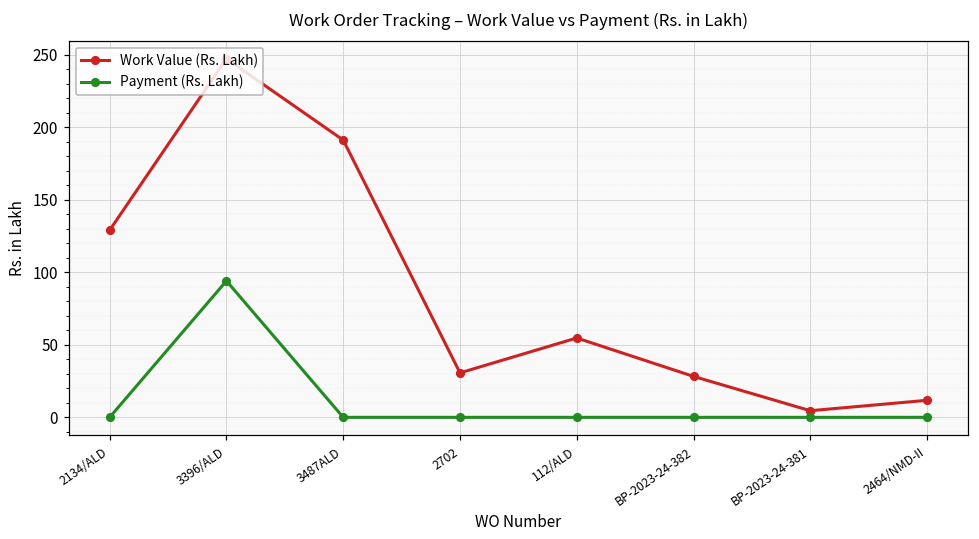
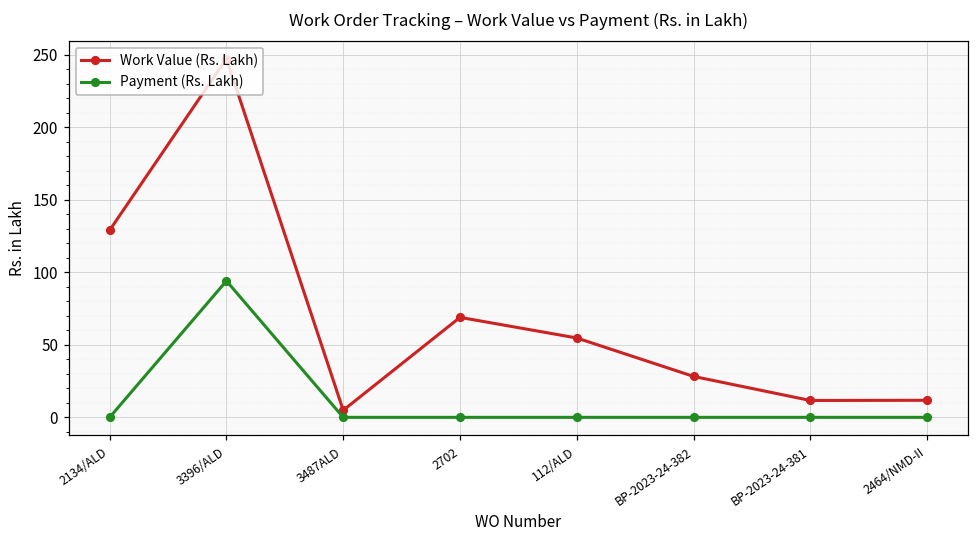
Work Value (Rs. Lakh), 3487ALD: 191 -> 5
Work Value (Rs. Lakh), 2702: 31 -> 69
Work Value (Rs. Lakh), BP-2023-24-381: 5 -> 12
